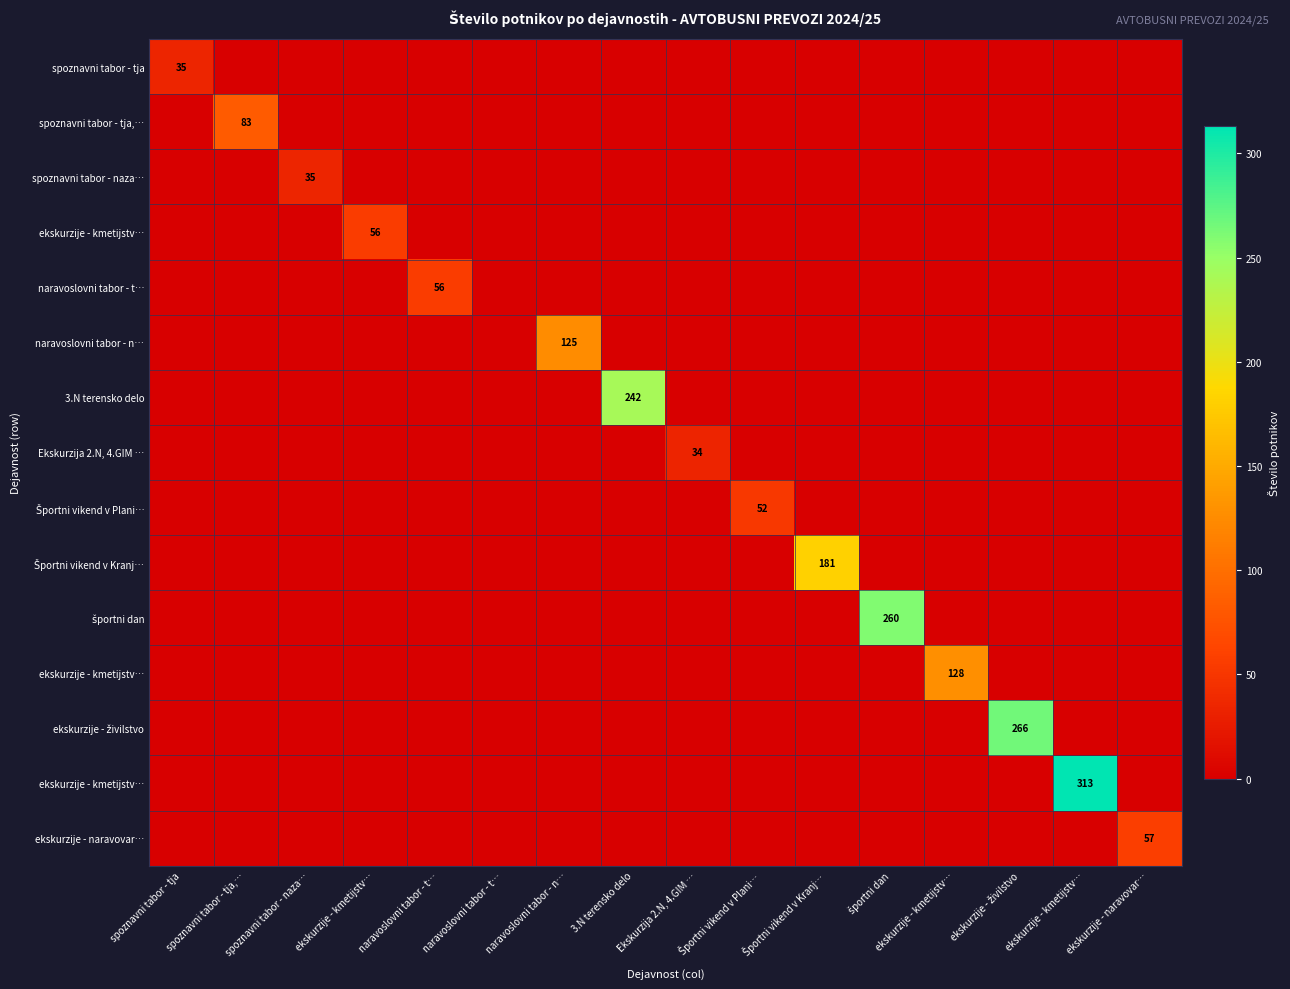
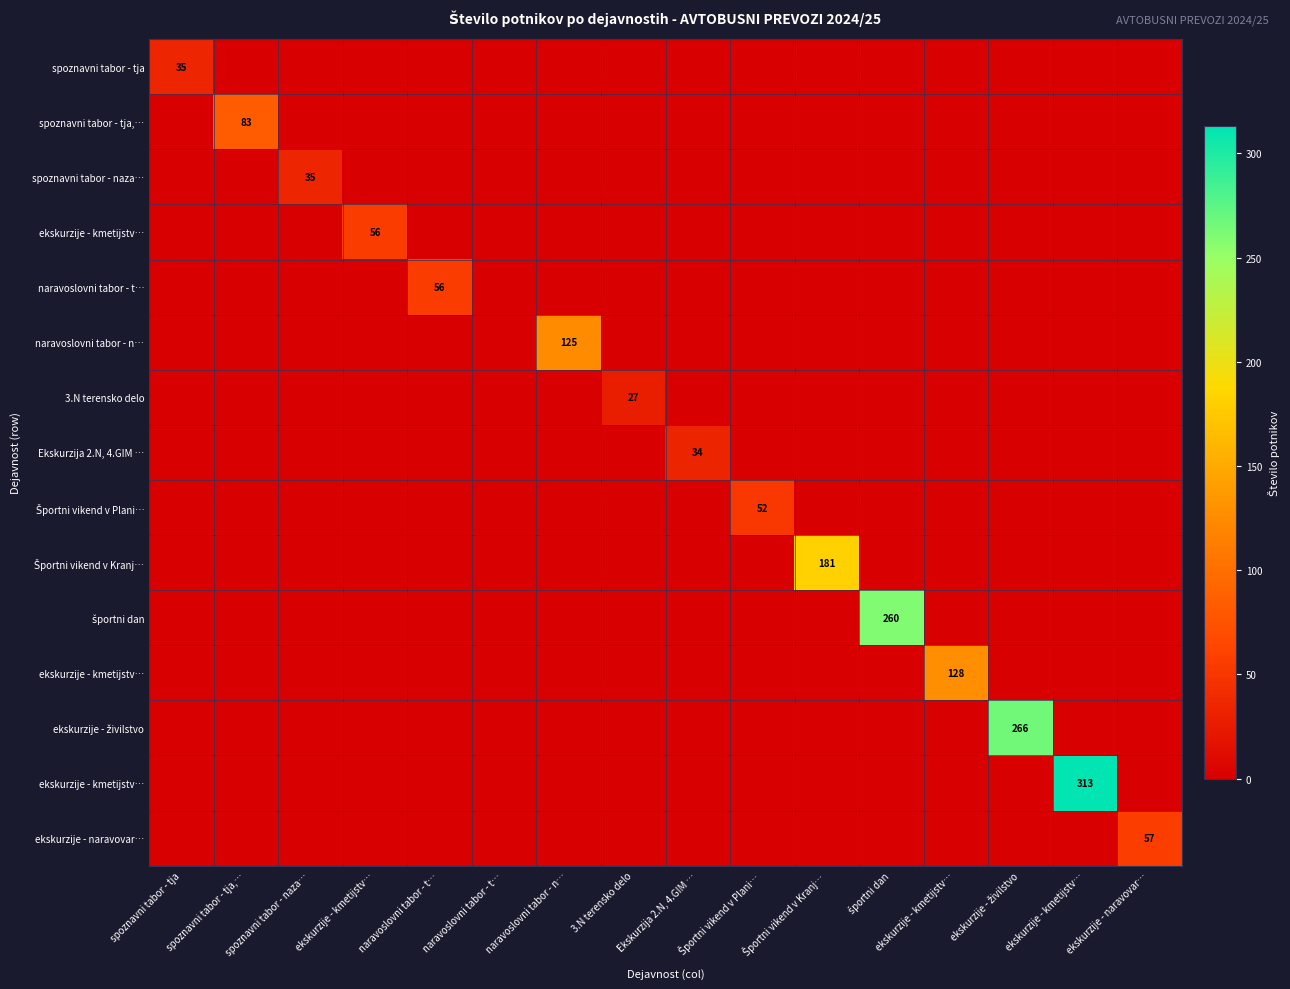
3.N terensko delo, 3.N terensko delo: 242 -> 27
